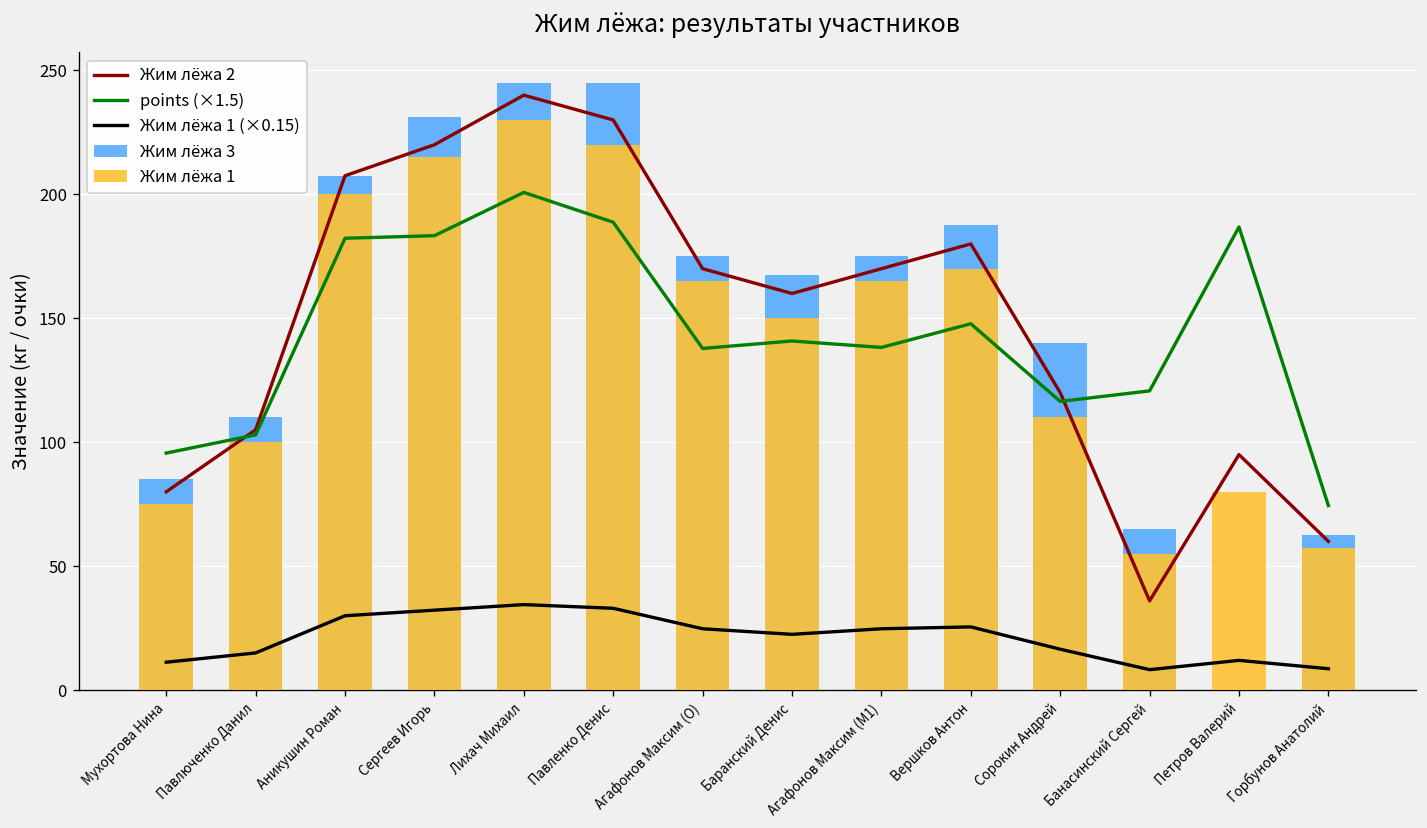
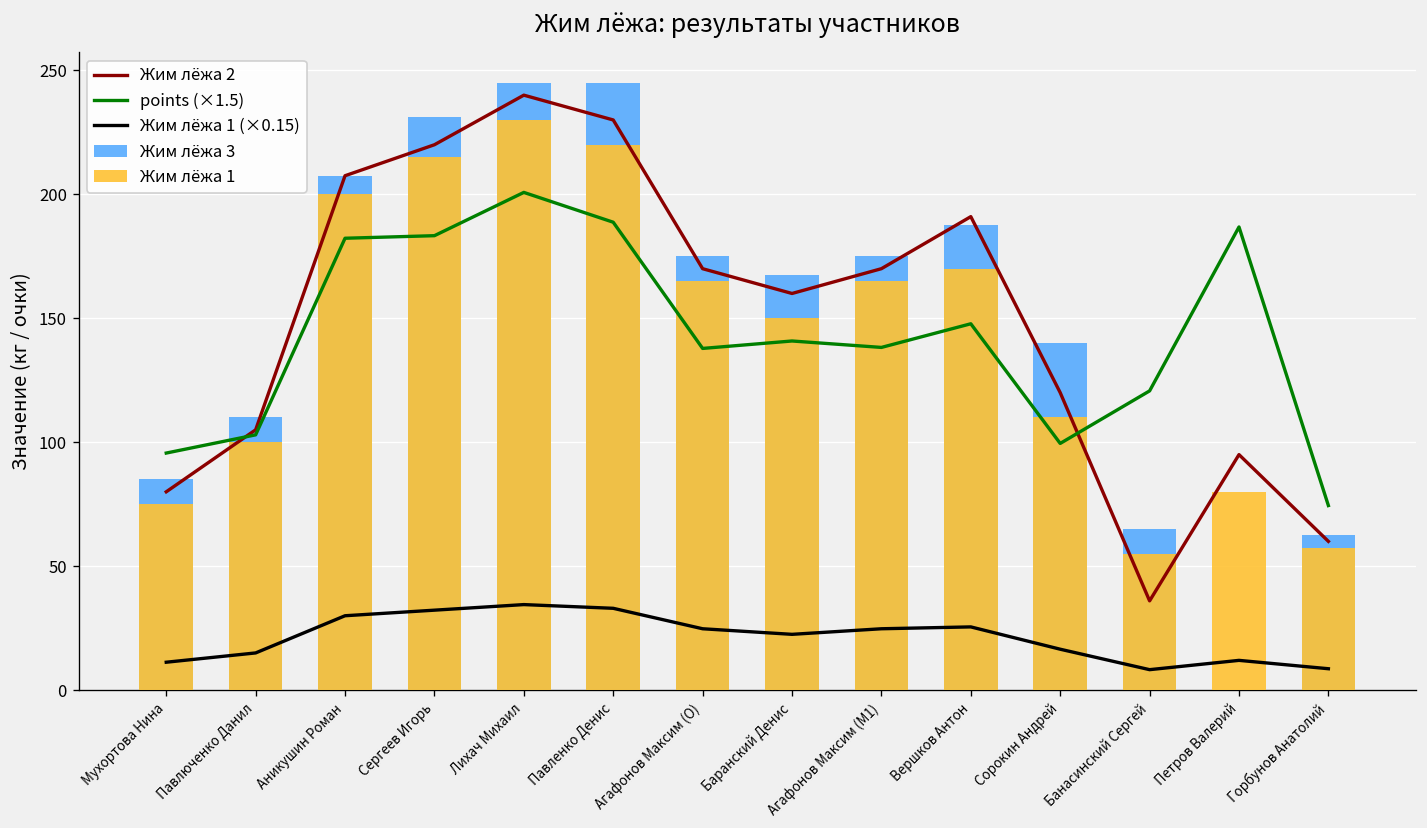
Жим лёжа 2, Вершков Антон: 180 -> 191
points (×1.5), Сорокин Андрей: 116 -> 100
